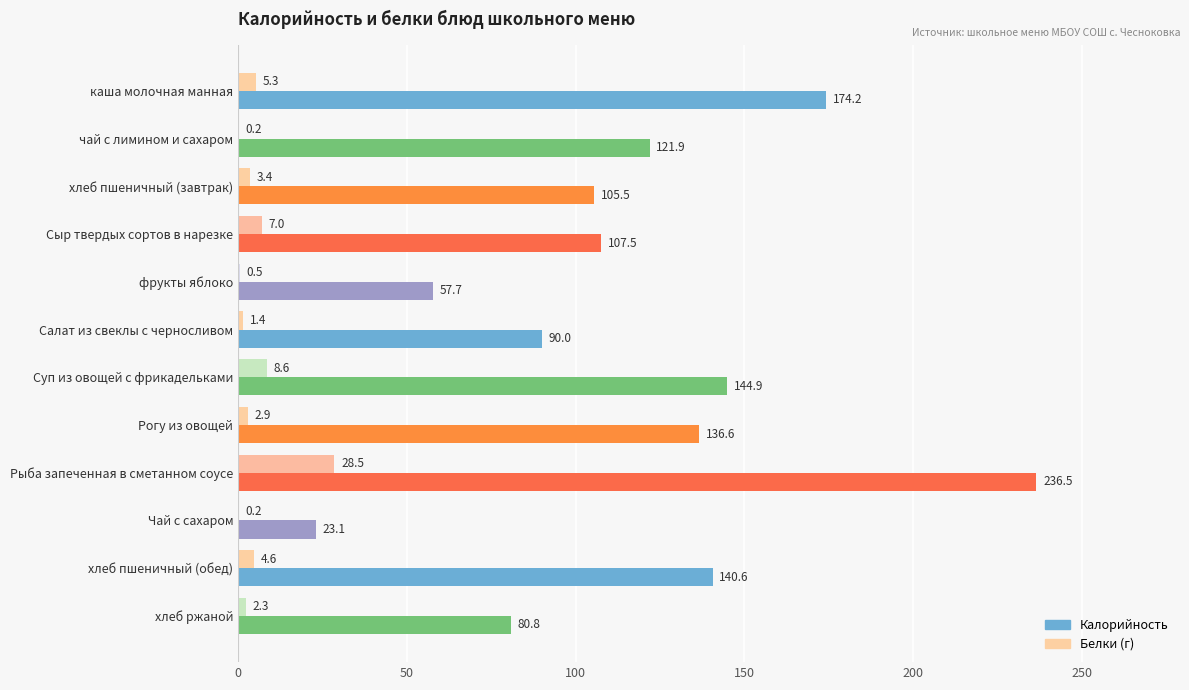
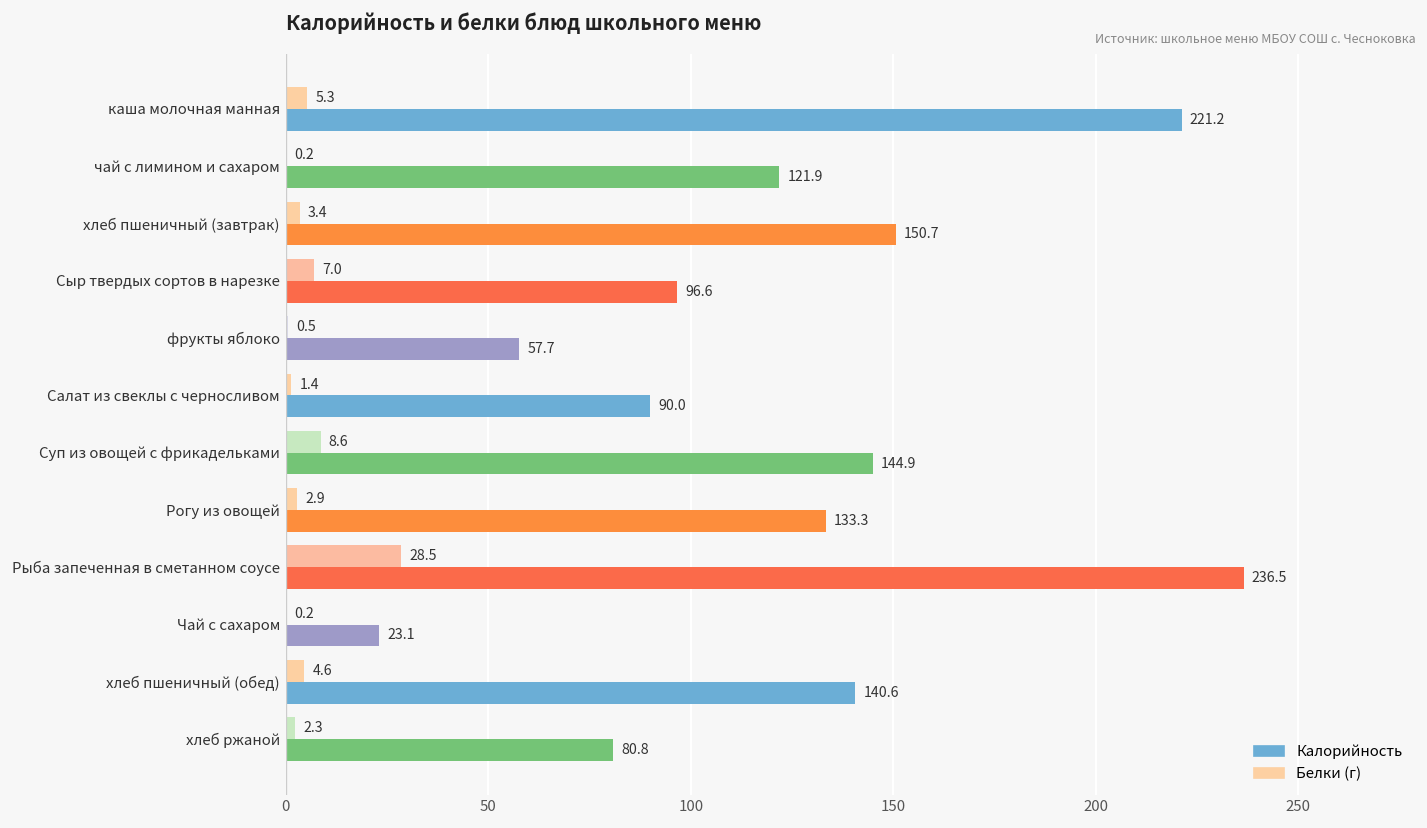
Калорийность, каша молочная манная: 174.2 -> 221.2
Калорийность, хлеб пшеничный (завтрак): 105.5 -> 150.7
Калорийность, Сыр твердых сортов в нарезке: 107.5 -> 96.6
Калорийность, Рогу из овощей: 136.6 -> 133.3
